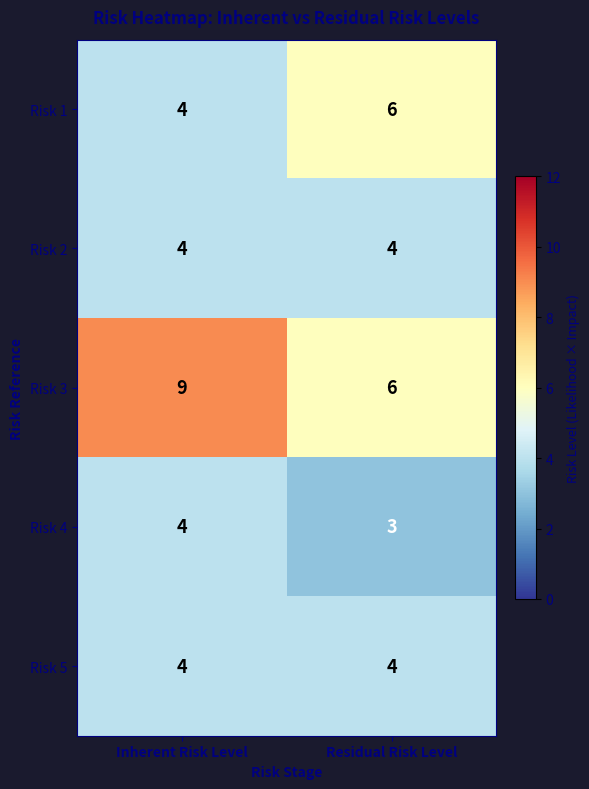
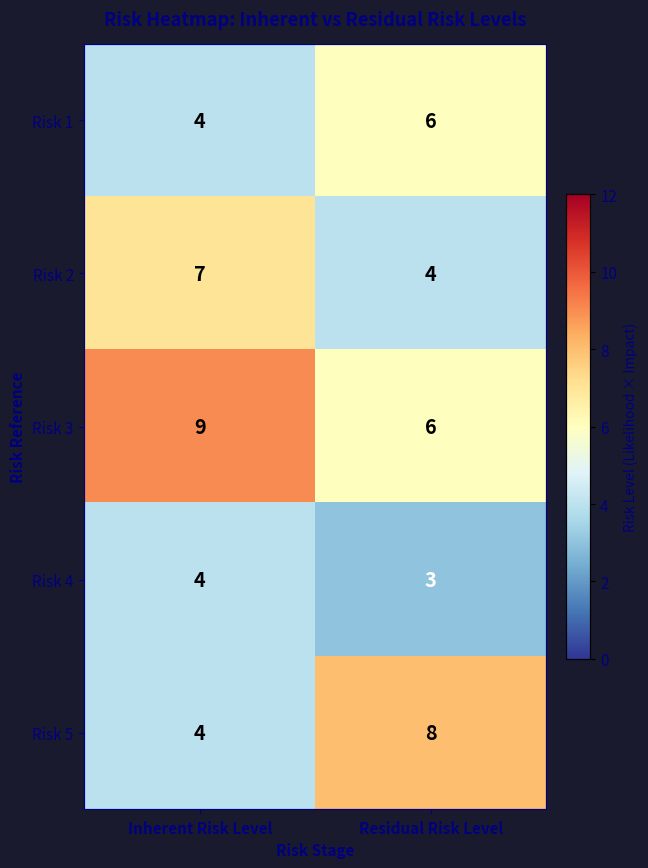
Risk 2, Inherent Risk Level: 4 -> 7
Risk 5, Residual Risk Level: 4 -> 8
